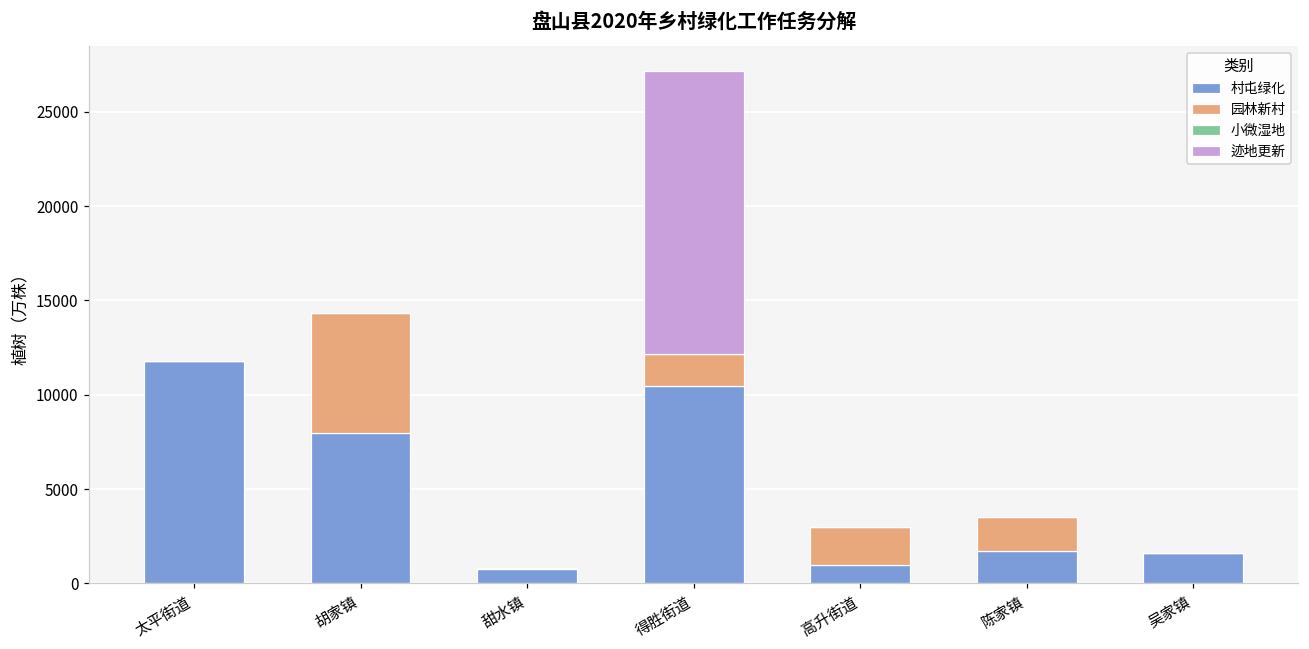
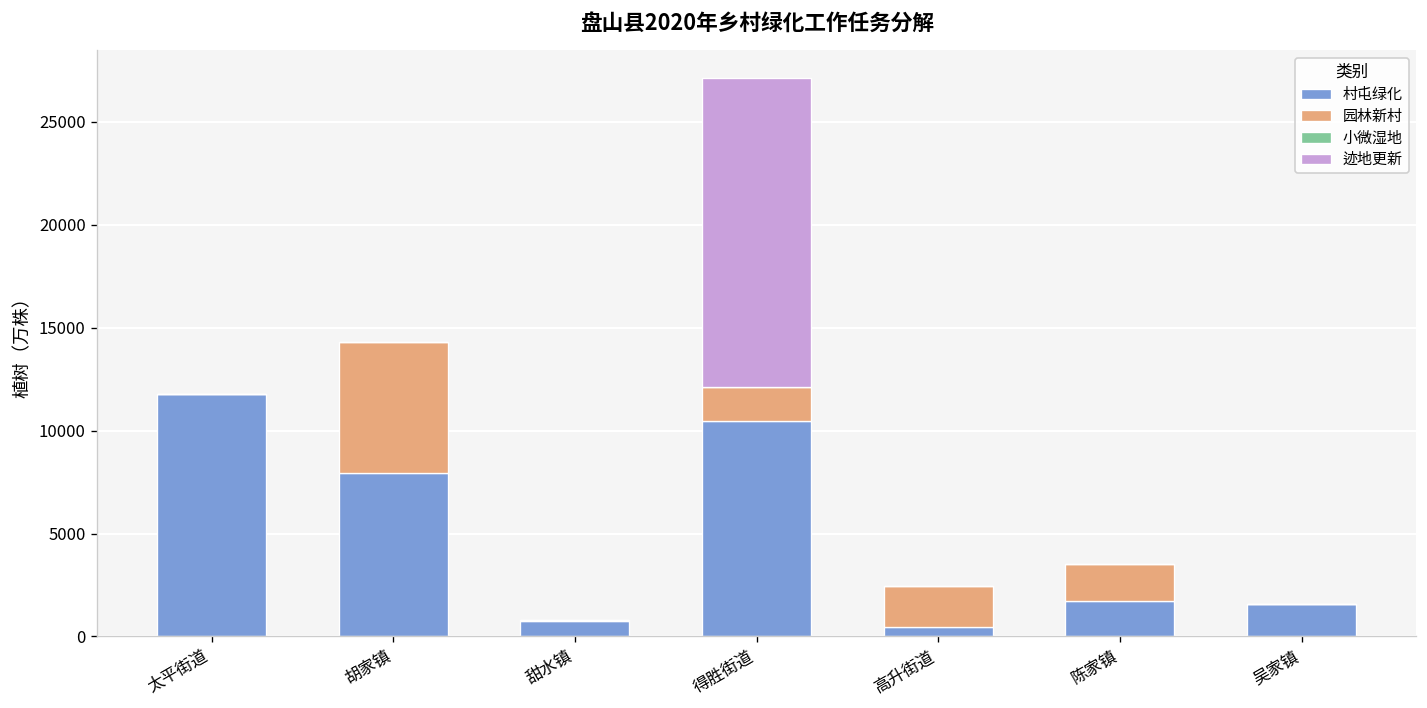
村屯绿化, 高升街道: 1000 -> 500
